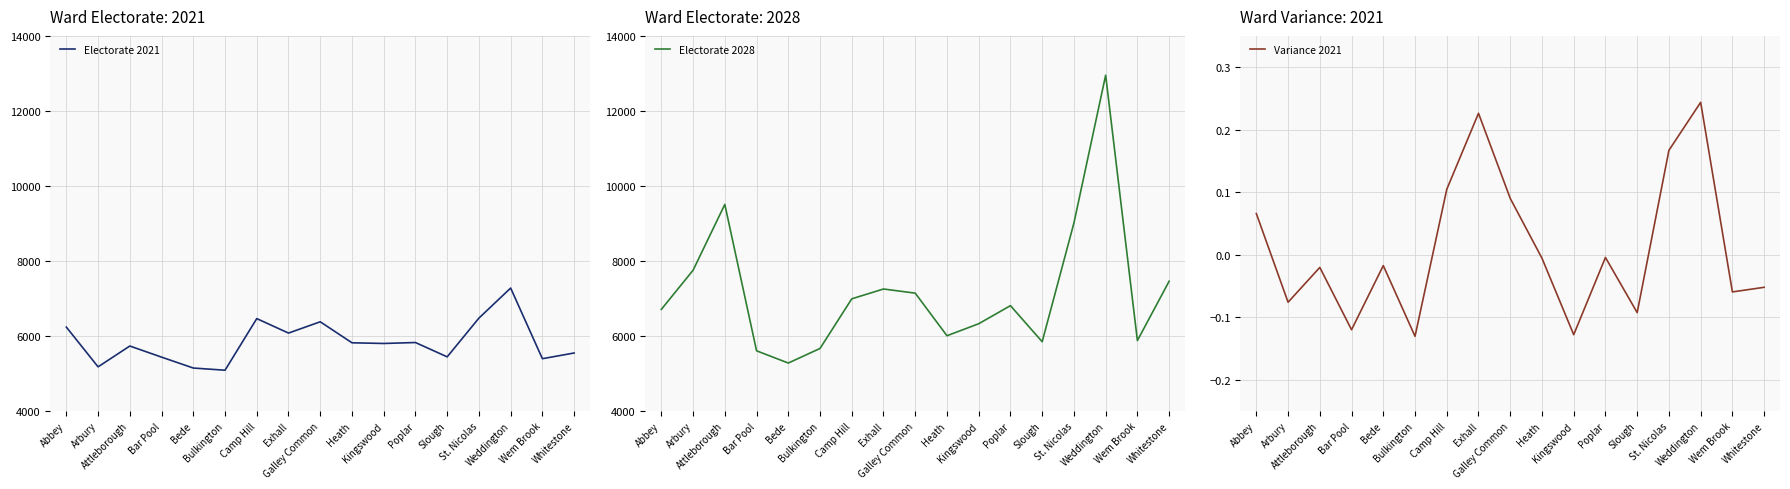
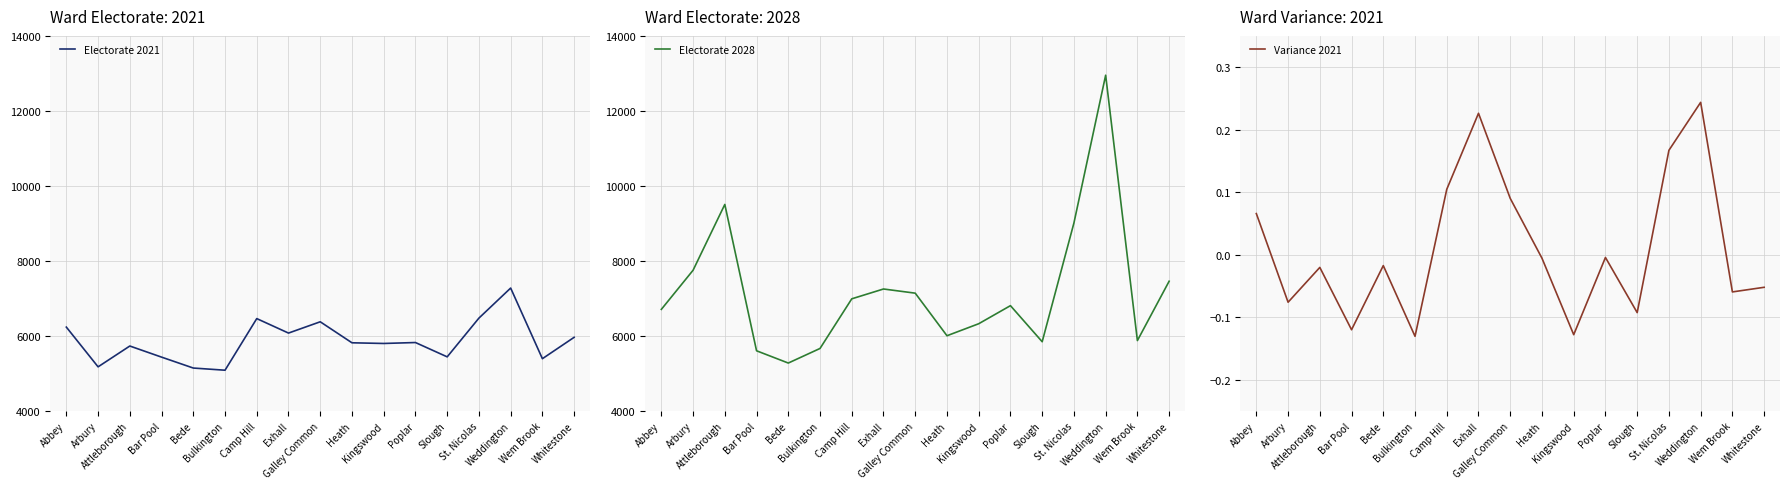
Ward Electorate: 2021, Whitestone: 5500 -> 6000
